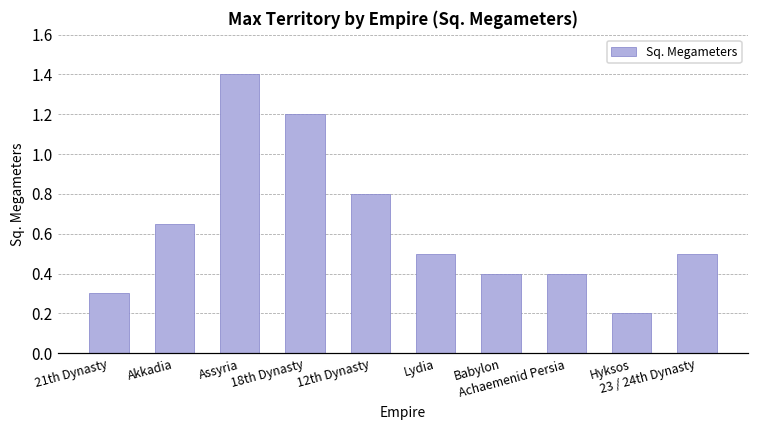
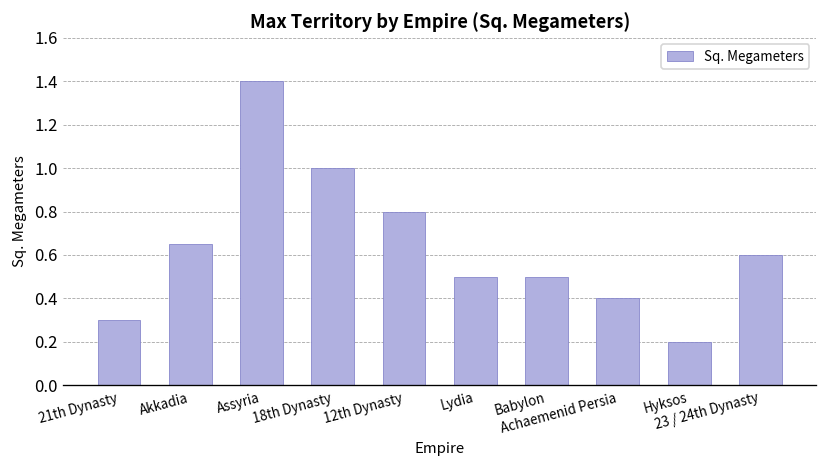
18th Dynasty: 1.2 -> 1.0
Babylon: 0.4 -> 0.5
23 / 24th Dynasty: 0.5 -> 0.6
